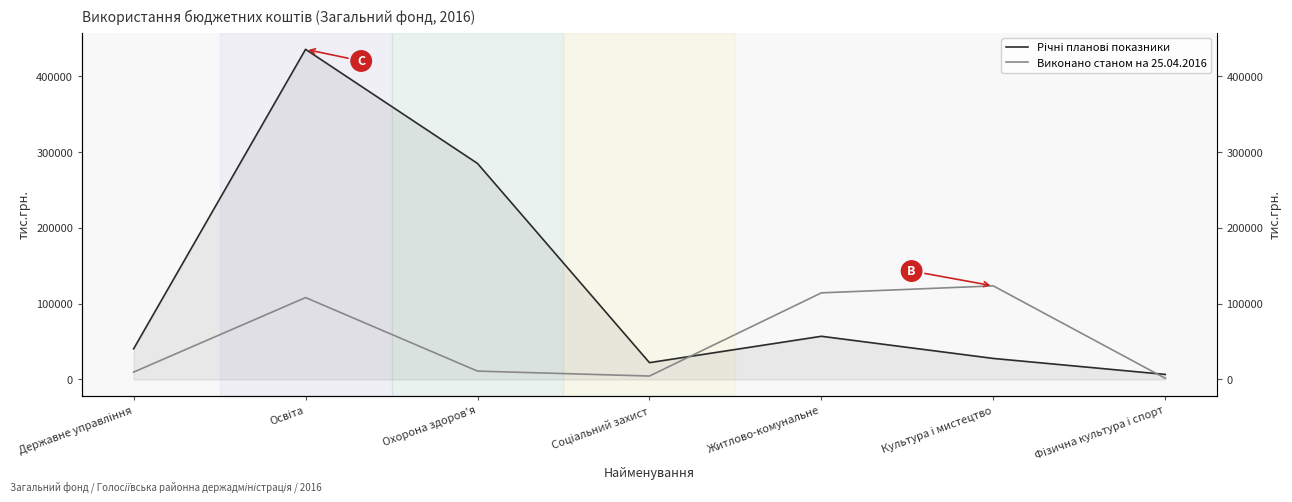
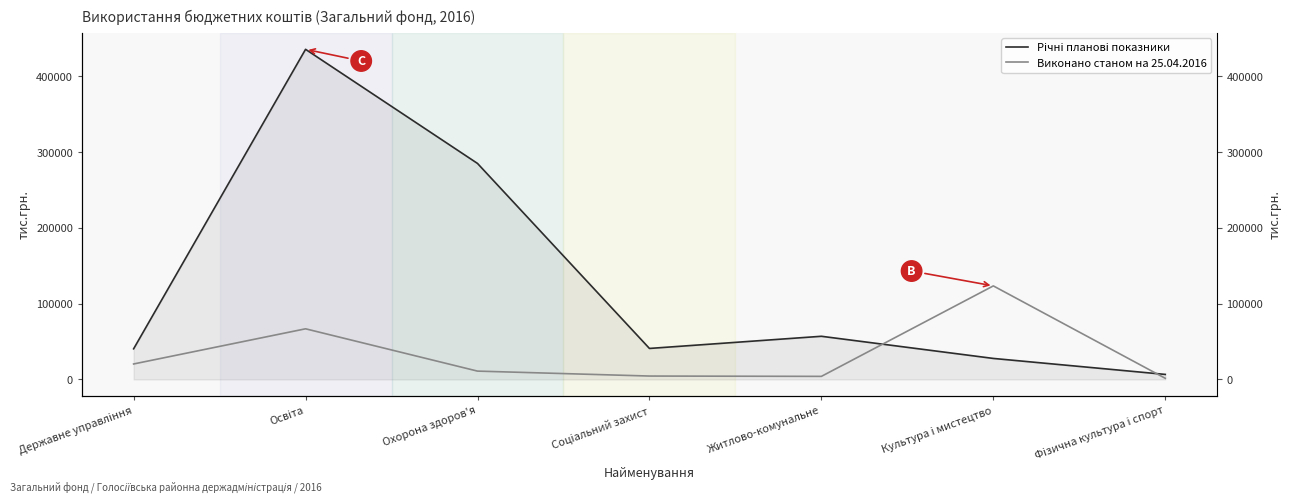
Виконано станом на 25.04.2016, Державне управління: 10000 -> 20000
Виконано станом на 25.04.2016, Освіта: 110000 -> 70000
Річні планові показники, Соціальний захист: 20000 -> 40000
Виконано станом на 25.04.2016, Житлово-комунальне: 110000 -> 0
